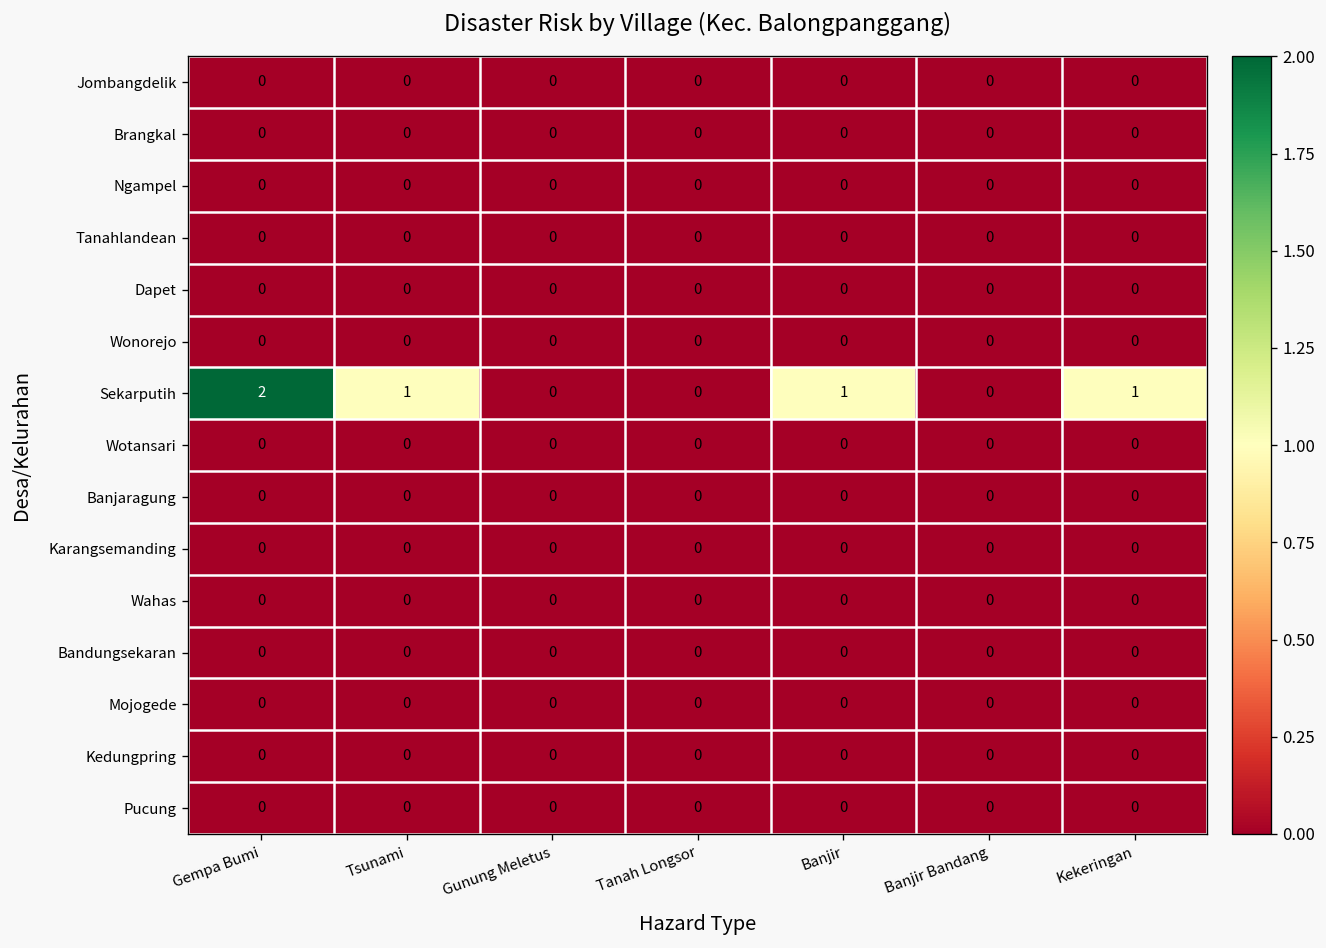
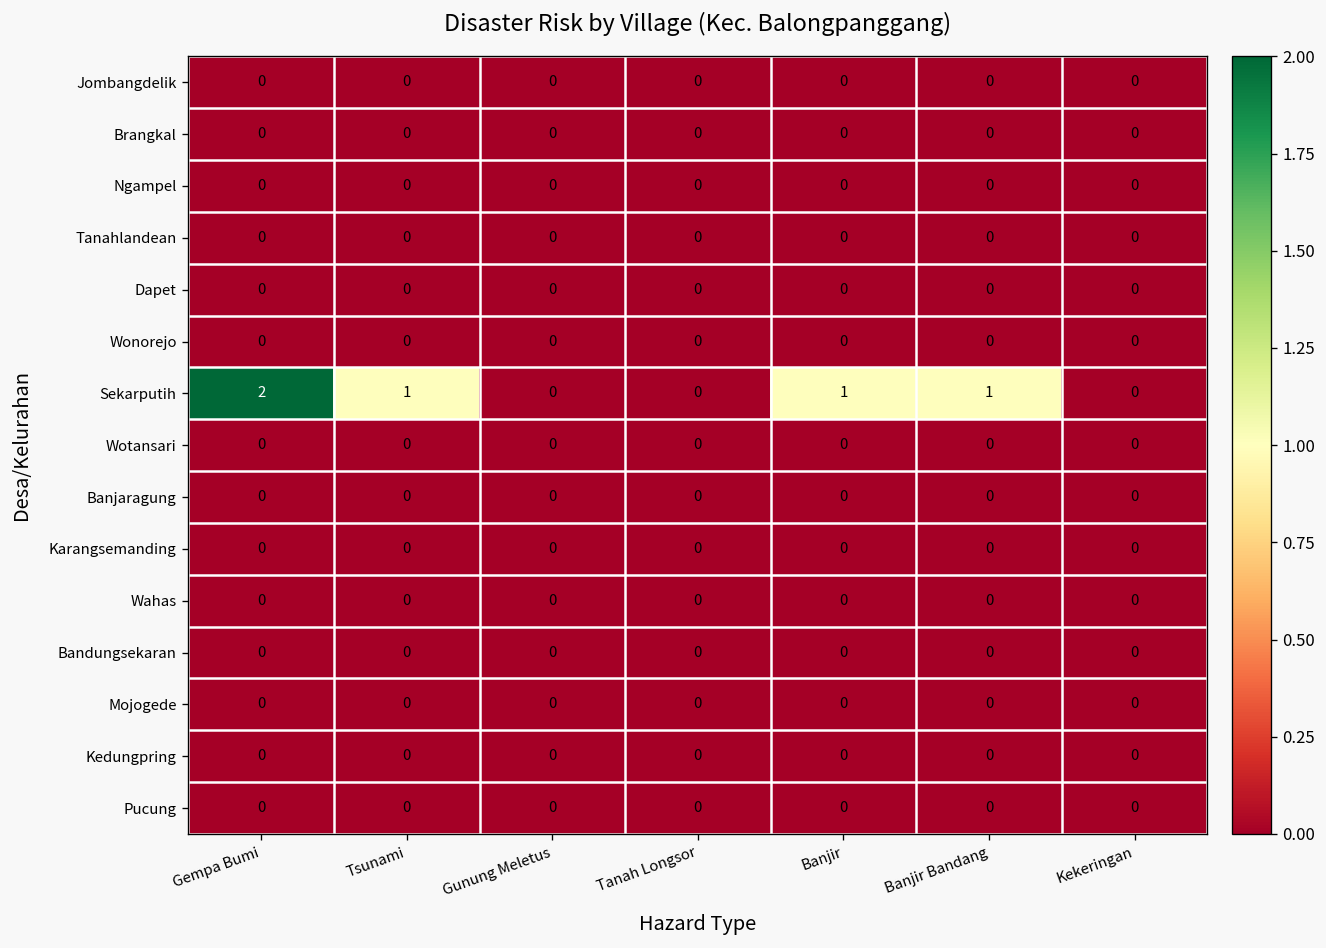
Sekarputih, Banjir Bandang: 0 -> 1
Sekarputih, Kekeringan: 1 -> 0
